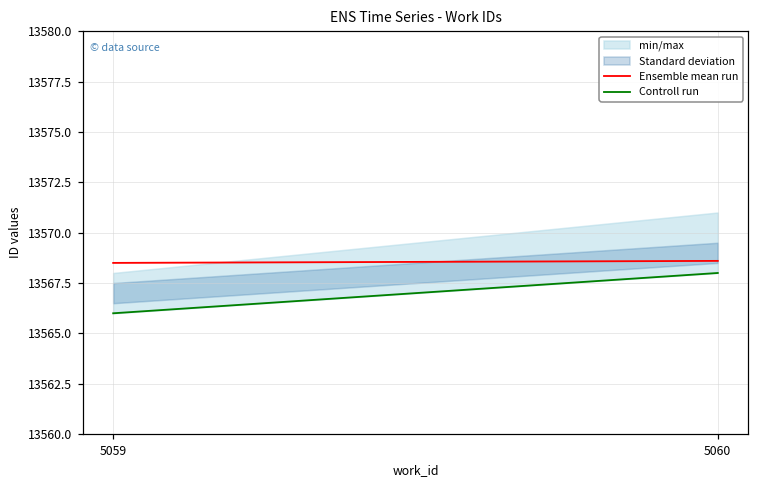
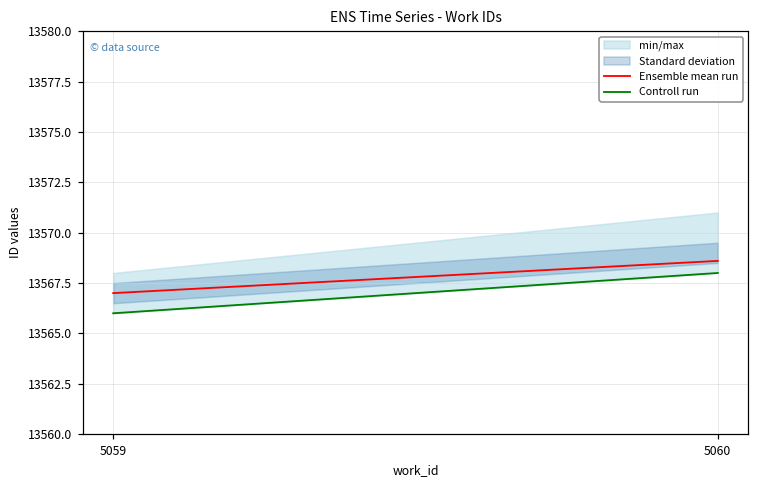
Ensemble mean run, 5059: 13568.5 -> 13567.0
